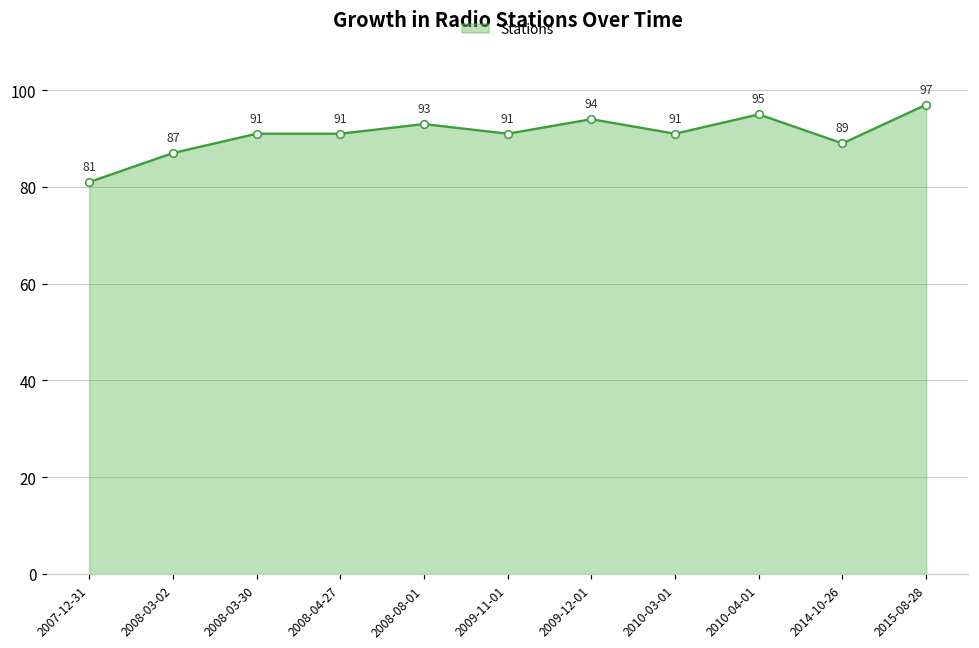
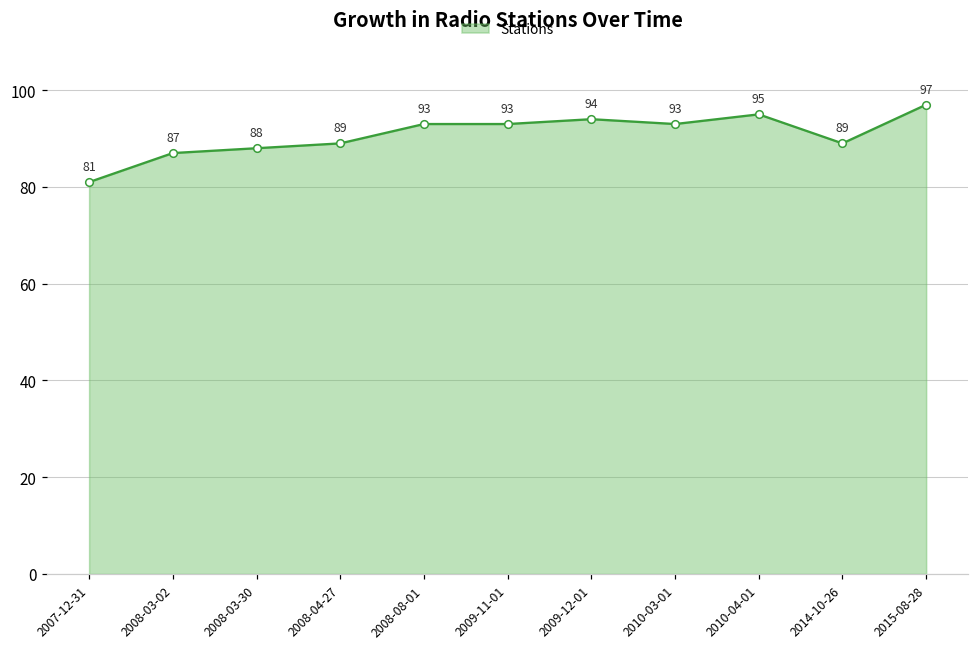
2008-03-30: 91 -> 88
2008-04-27: 91 -> 89
2009-11-01: 91 -> 93
2010-03-01: 91 -> 93
